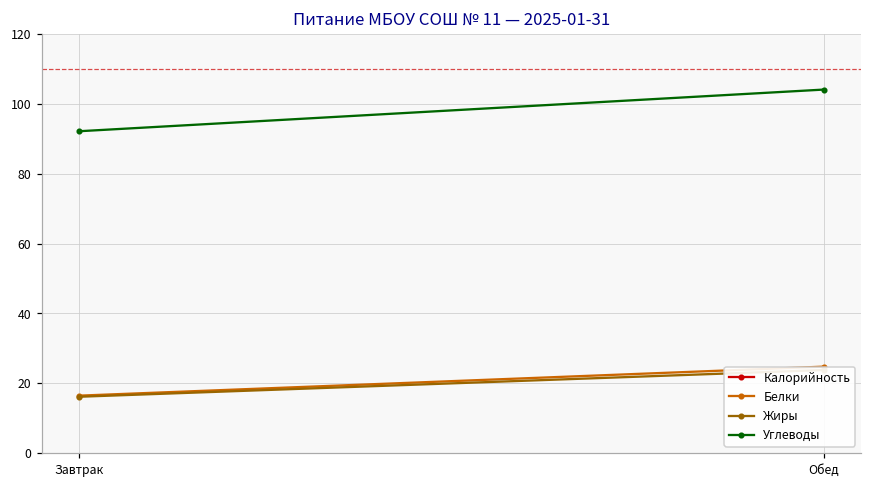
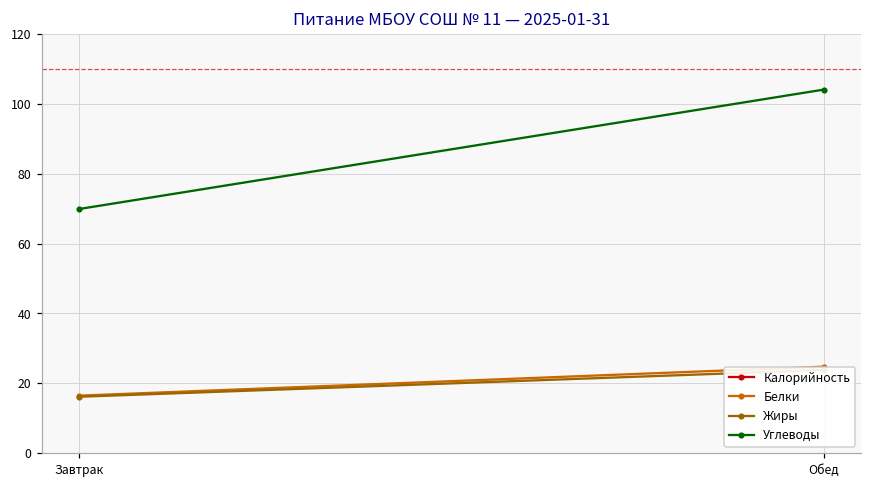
Углеводы, Завтрак: 92 -> 70
